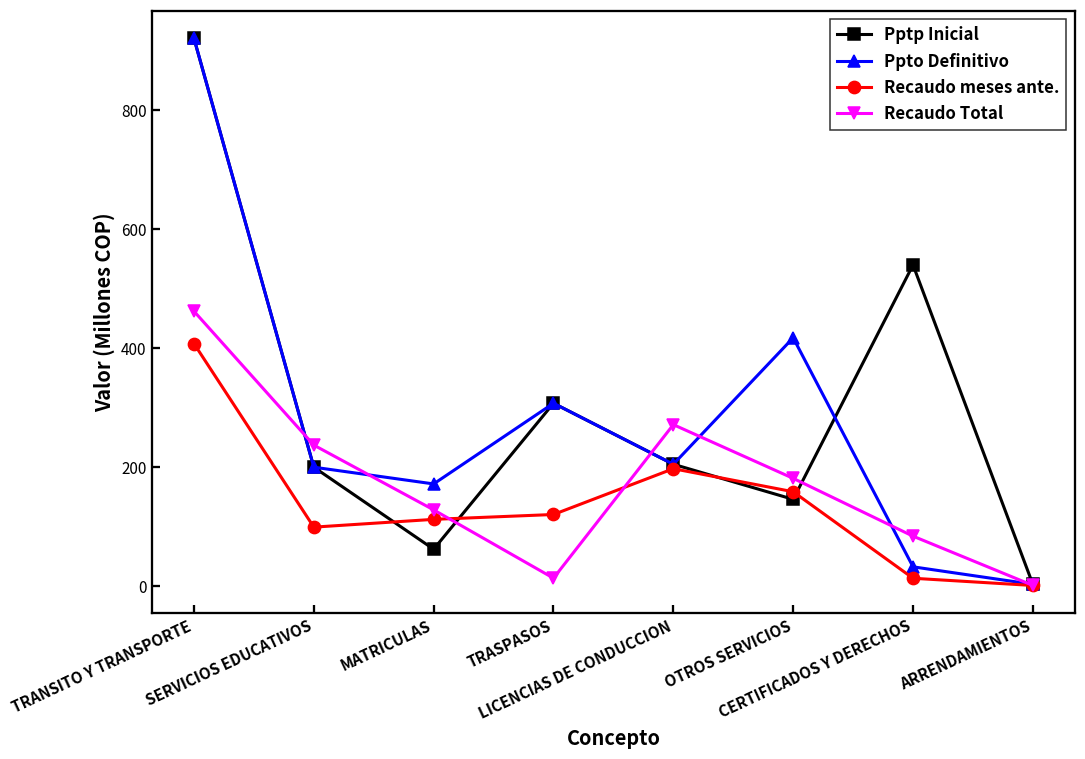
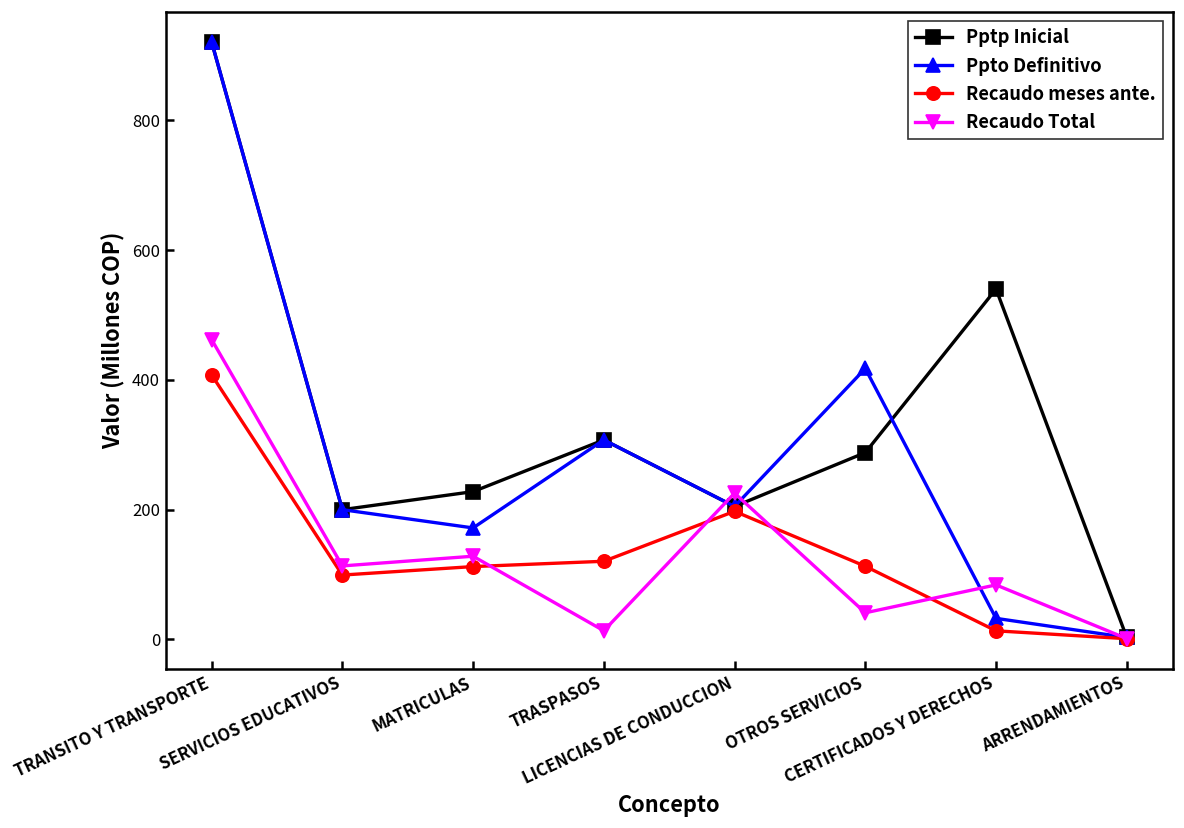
Recaudo Total, SERVICIOS EDUCATIVOS: 240 -> 110
Pptp Inicial, MATRICULAS: 60 -> 230
Recaudo Total, LICENCIAS DE CONDUCCION: 270 -> 230
Pptp Inicial, OTROS SERVICIOS: 150 -> 290
Recaudo meses ante., OTROS SERVICIOS: 160 -> 110
Recaudo Total, OTROS SERVICIOS: 180 -> 40
